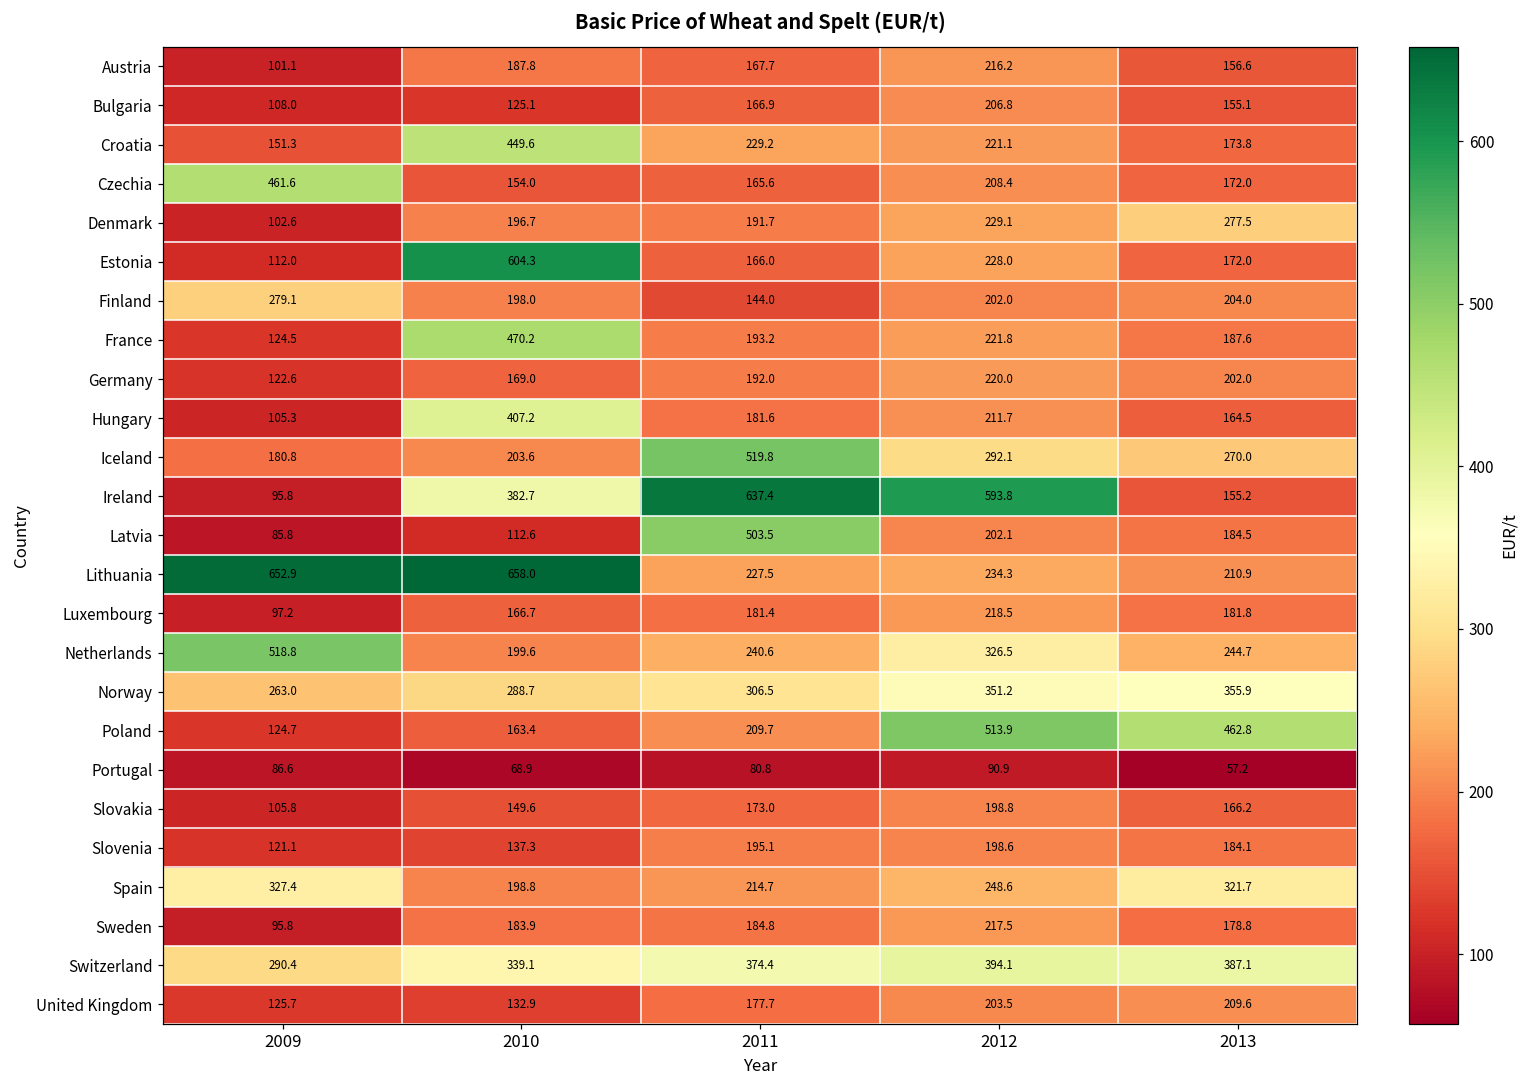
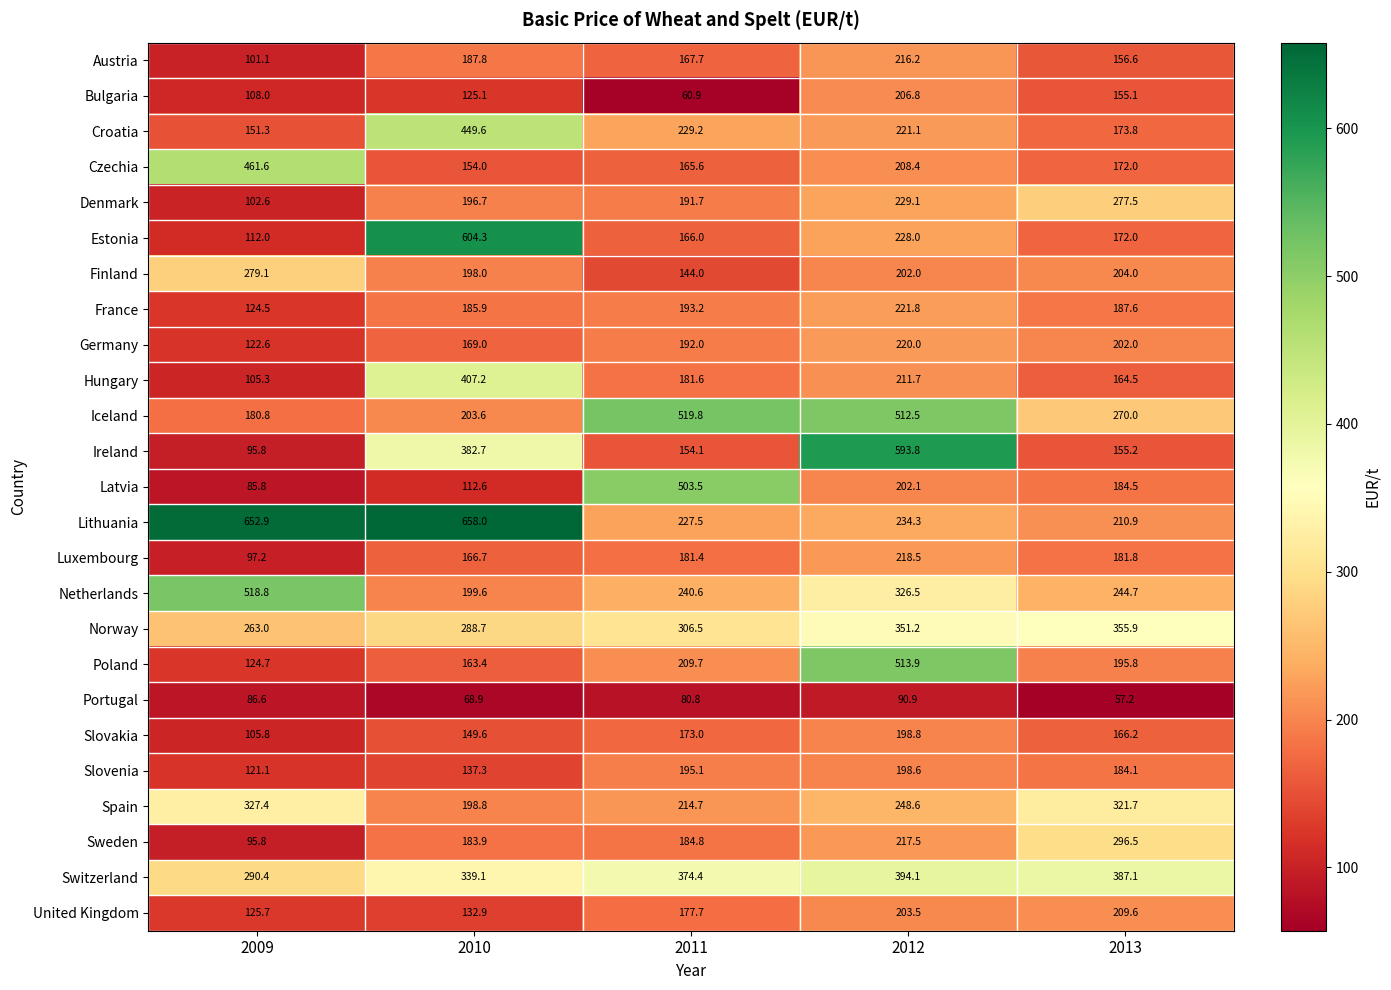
Bulgaria, 2011: 166.9 -> 60.9
France, 2010: 470.2 -> 185.9
Iceland, 2012: 292.1 -> 512.5
Ireland, 2011: 637.4 -> 154.1
Poland, 2013: 462.8 -> 195.8
Sweden, 2013: 178.8 -> 296.5
